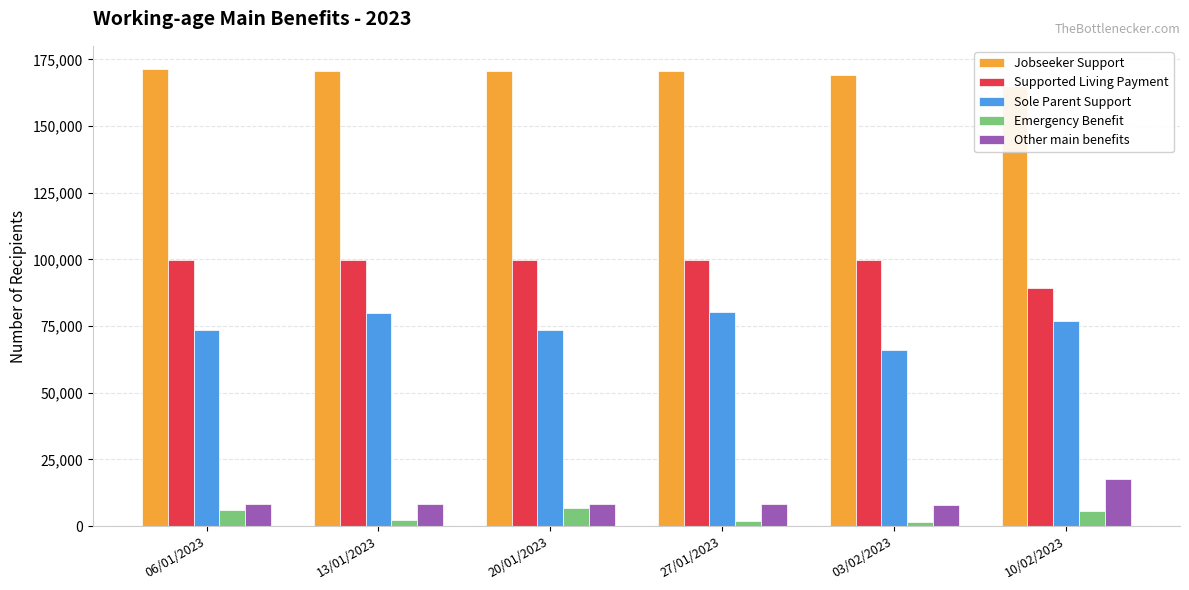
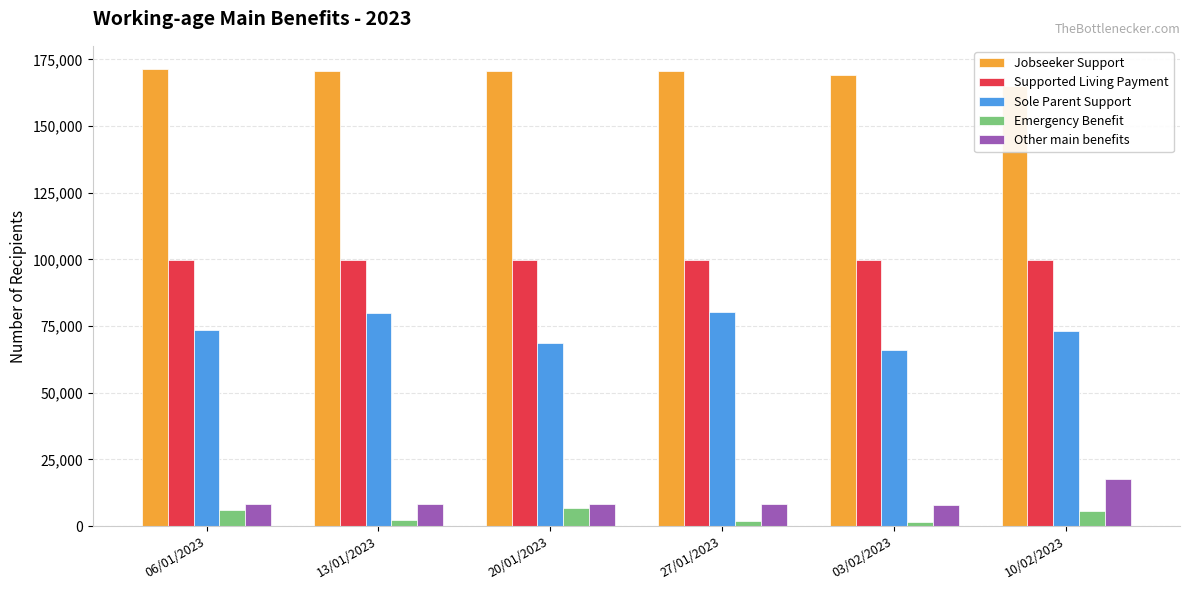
Sole Parent Support, 20/01/2023: 73,000 -> 69,000
Supported Living Payment, 10/02/2023: 89,000 -> 100,000
Sole Parent Support, 10/02/2023: 77,000 -> 73,000
